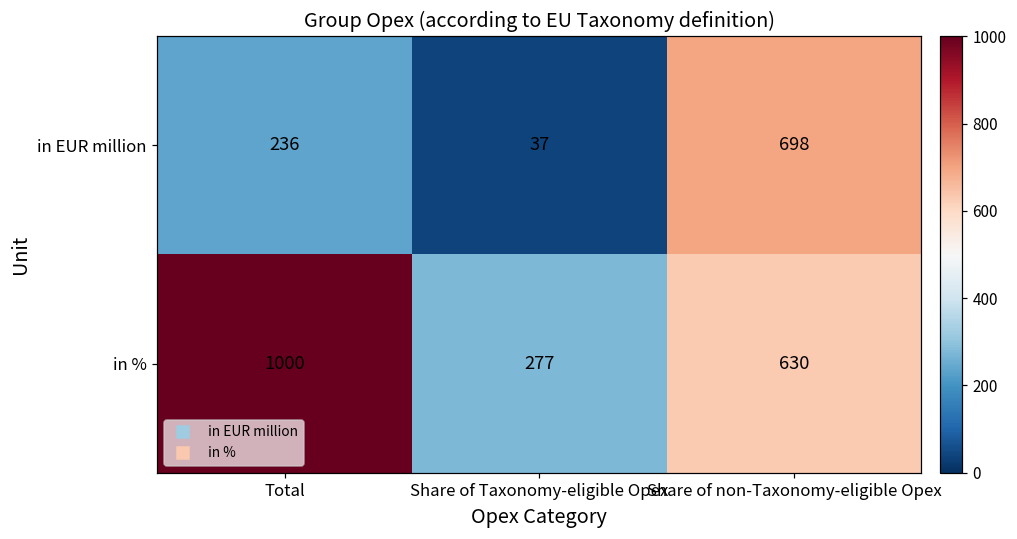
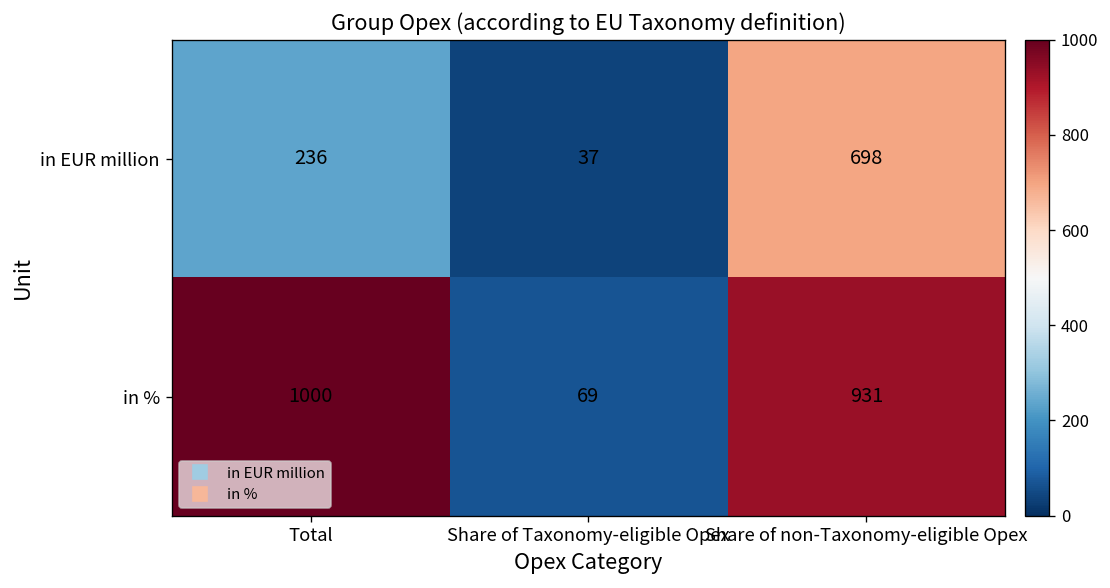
in %, Share of Taxonomy-eligible Opex: 277 -> 69
in %, Share of non-Taxonomy-eligible Opex: 630 -> 931
